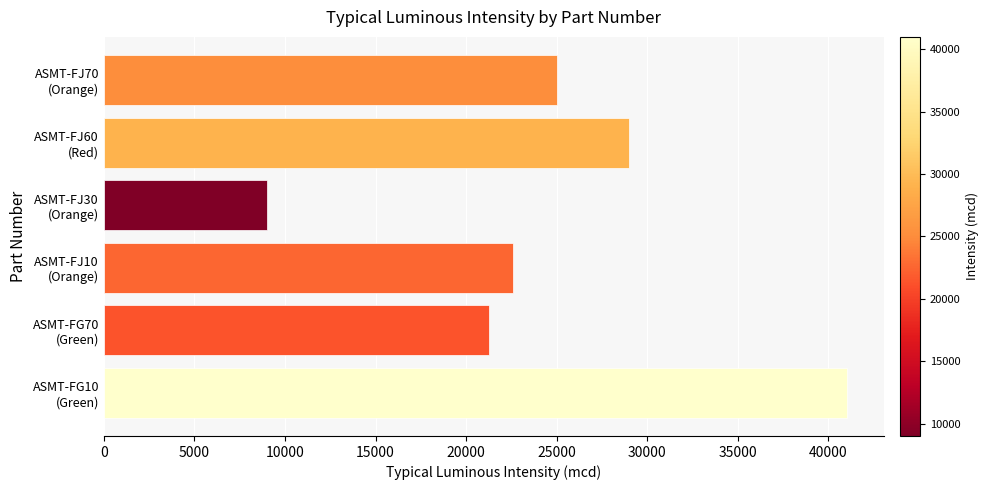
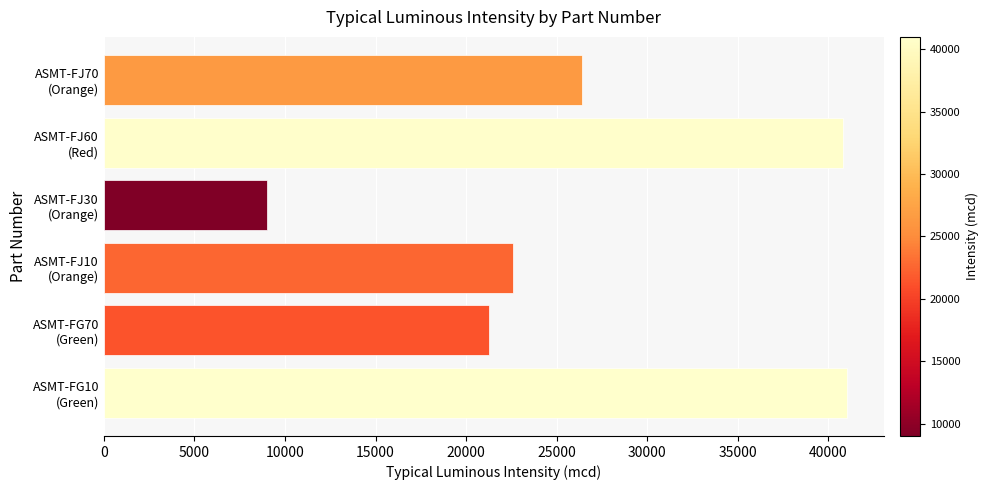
ASMT-FJ70 (Orange): 25000 -> 26400
ASMT-FJ60 (Red): 29000 -> 40800
